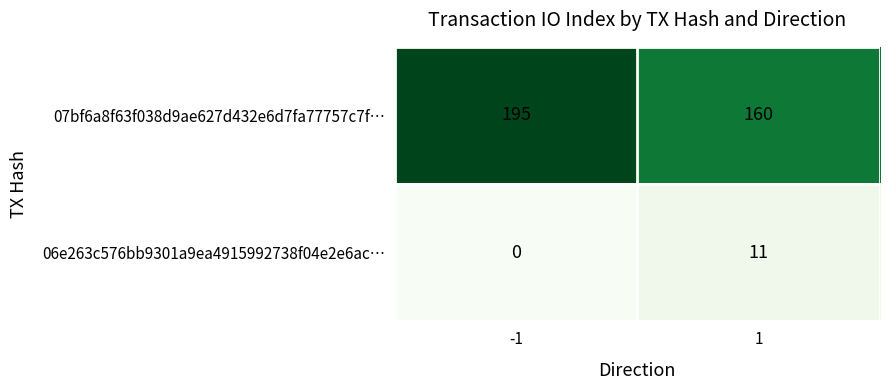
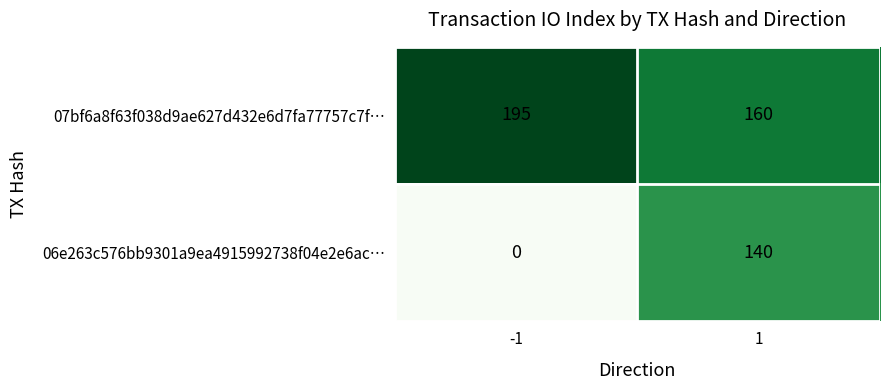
06e263c576bb9301a9ea4915992738f04e2e6ac…, 1: 11 -> 140
